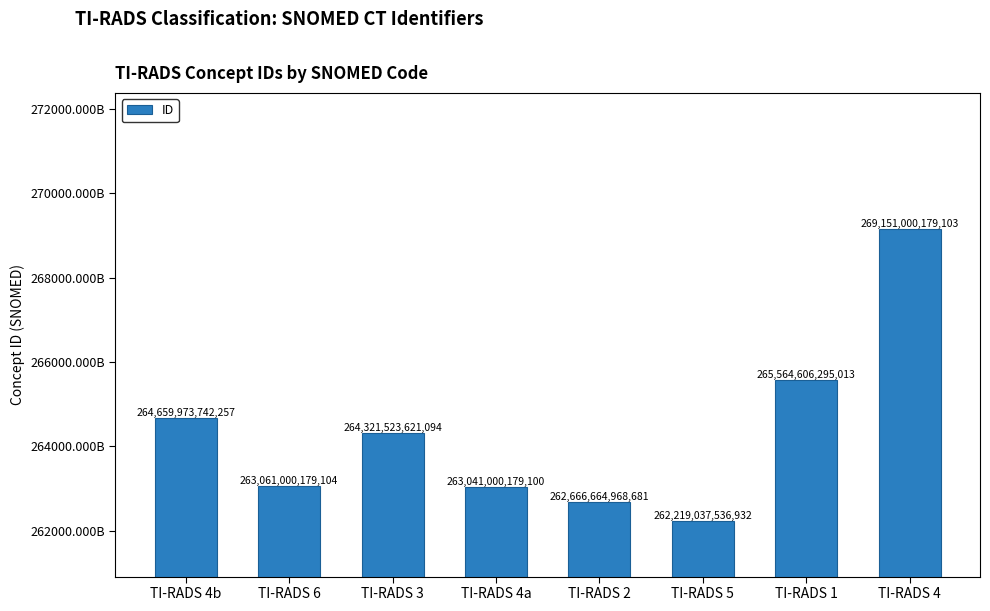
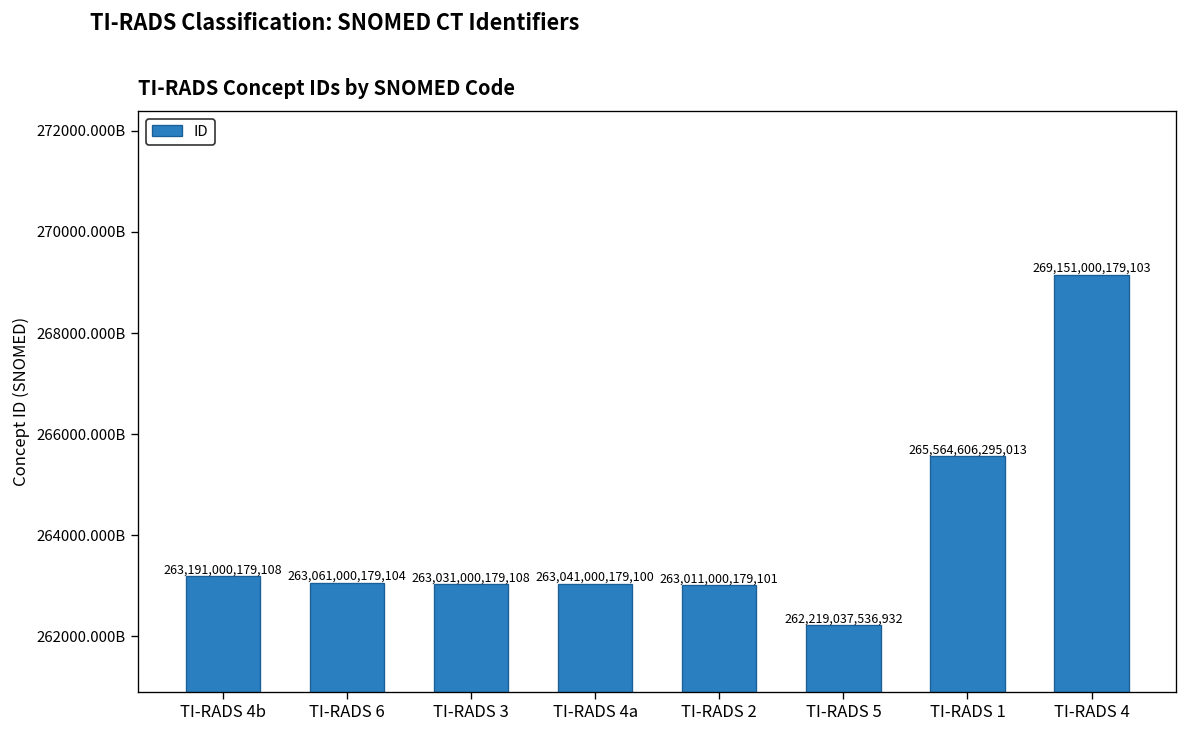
TI-RADS 4b: 264,659,973,742,257 -> 263,191,000,179,108
TI-RADS 3: 264,321,523,621,094 -> 263,031,000,179,108
TI-RADS 2: 262,666,664,968,681 -> 263,011,000,179,101
